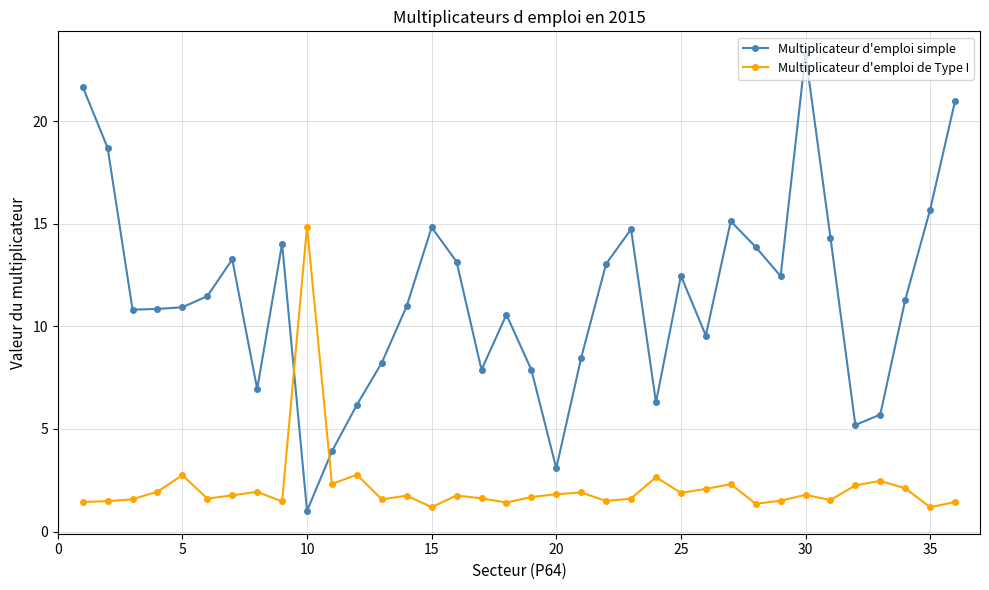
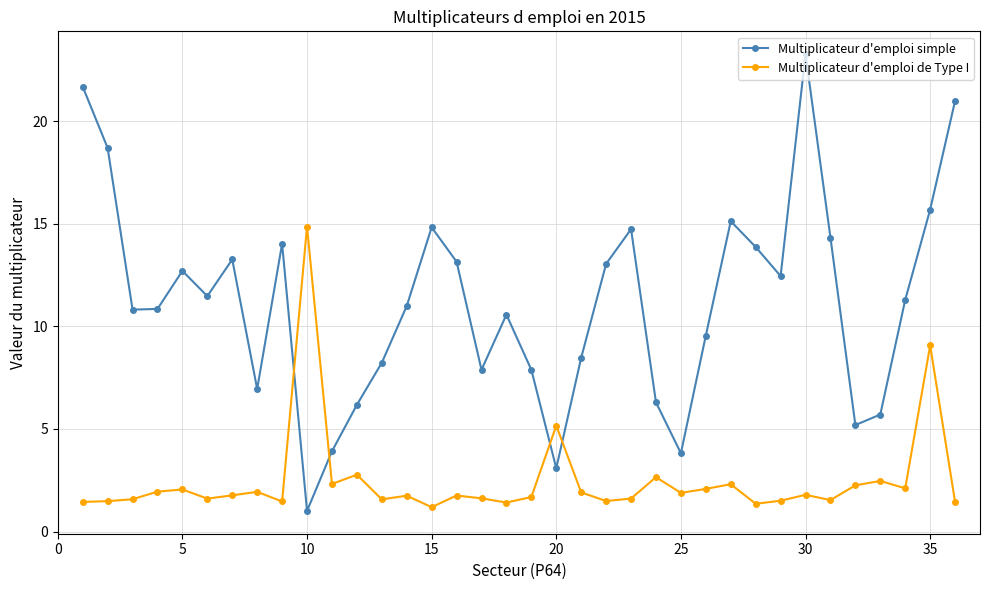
Multiplicateur d'emploi simple, 5: 10.9 -> 12.7
Multiplicateur d'emploi de Type I, 5: 2.7 -> 2.1
Multiplicateur d'emploi de Type I, 20: 1.8 -> 5.2
Multiplicateur d'emploi simple, 25: 12.5 -> 3.8
Multiplicateur d'emploi de Type I, 35: 1.2 -> 9.1
